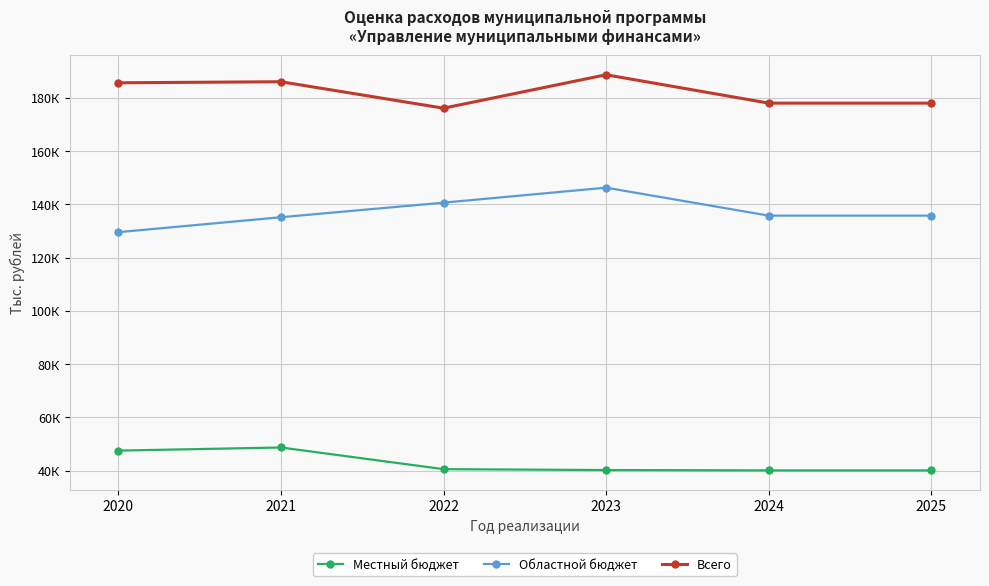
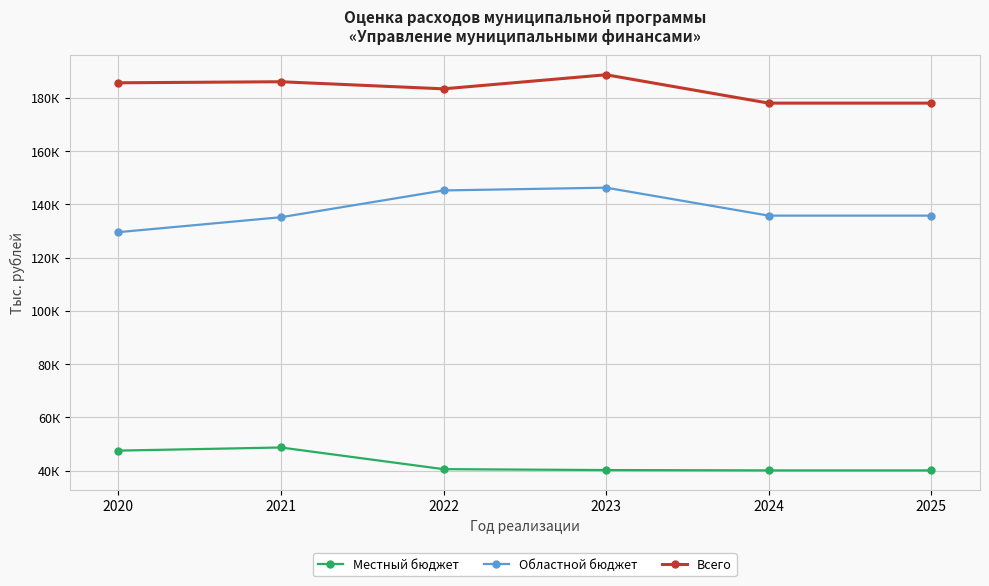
Областной бюджет, 2022: 141К -> 145К
Всего, 2022: 176К -> 183К
